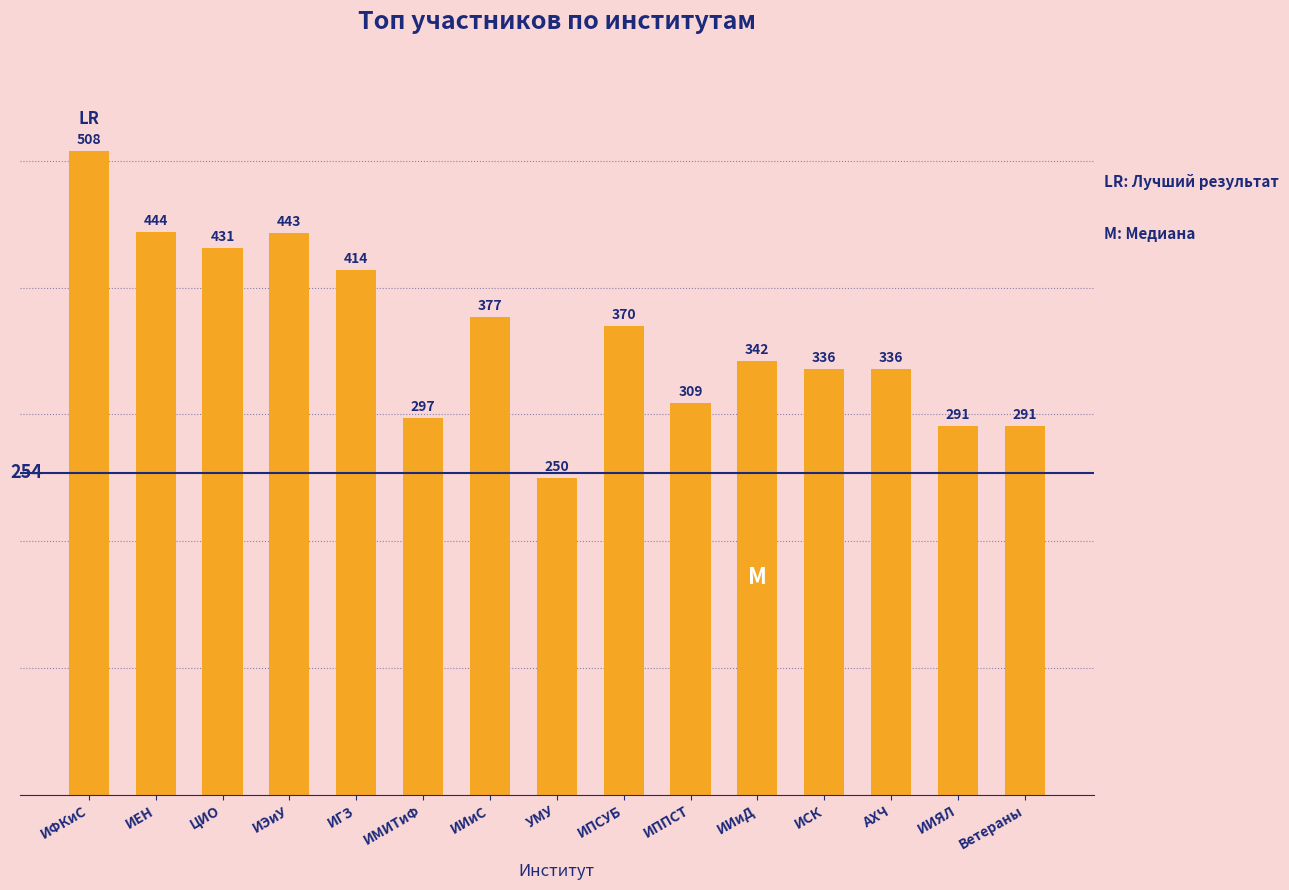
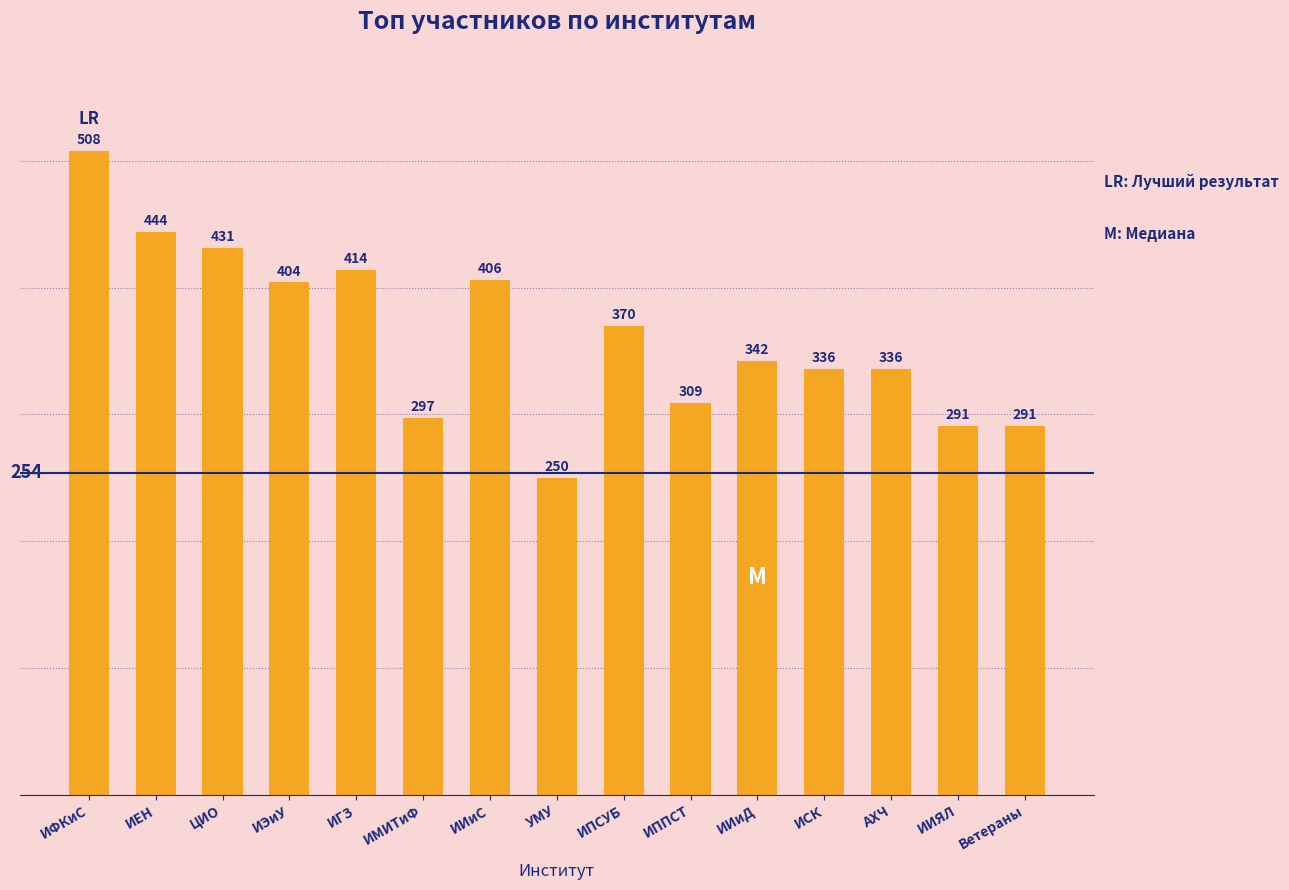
ИЭиУ: 443 -> 404
ИИиС: 377 -> 406
